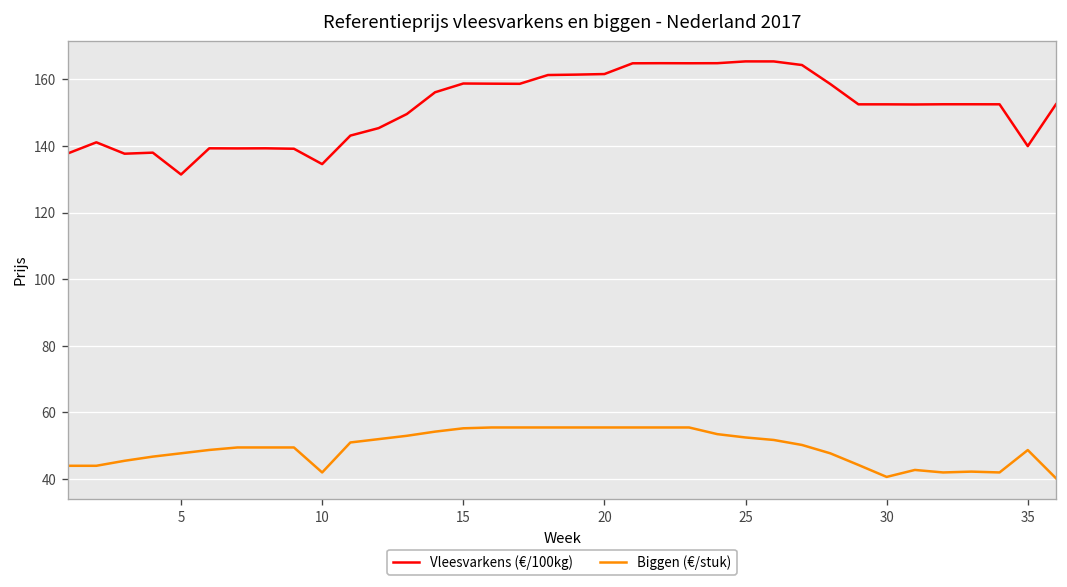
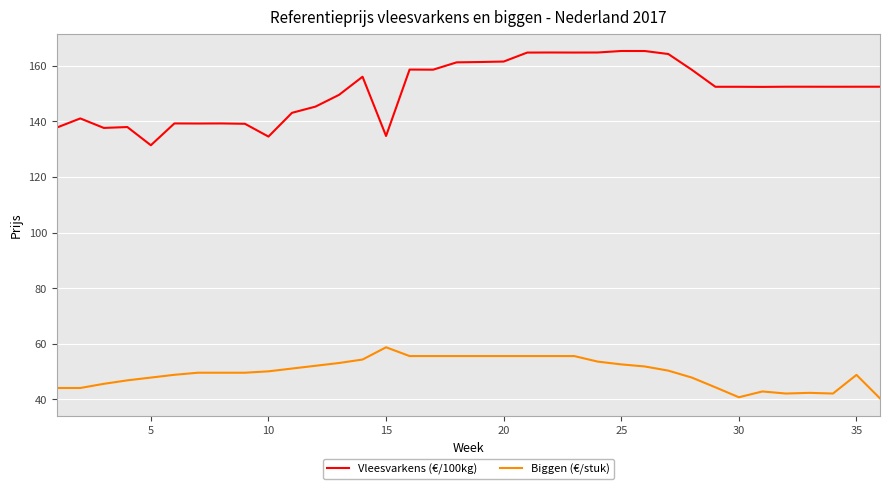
Biggen (€/stuk), 10: 42 -> 50
Vleesvarkens (€/100kg), 15: 159 -> 135
Biggen (€/stuk), 15: 55 -> 59
Vleesvarkens (€/100kg), 35: 140 -> 153
